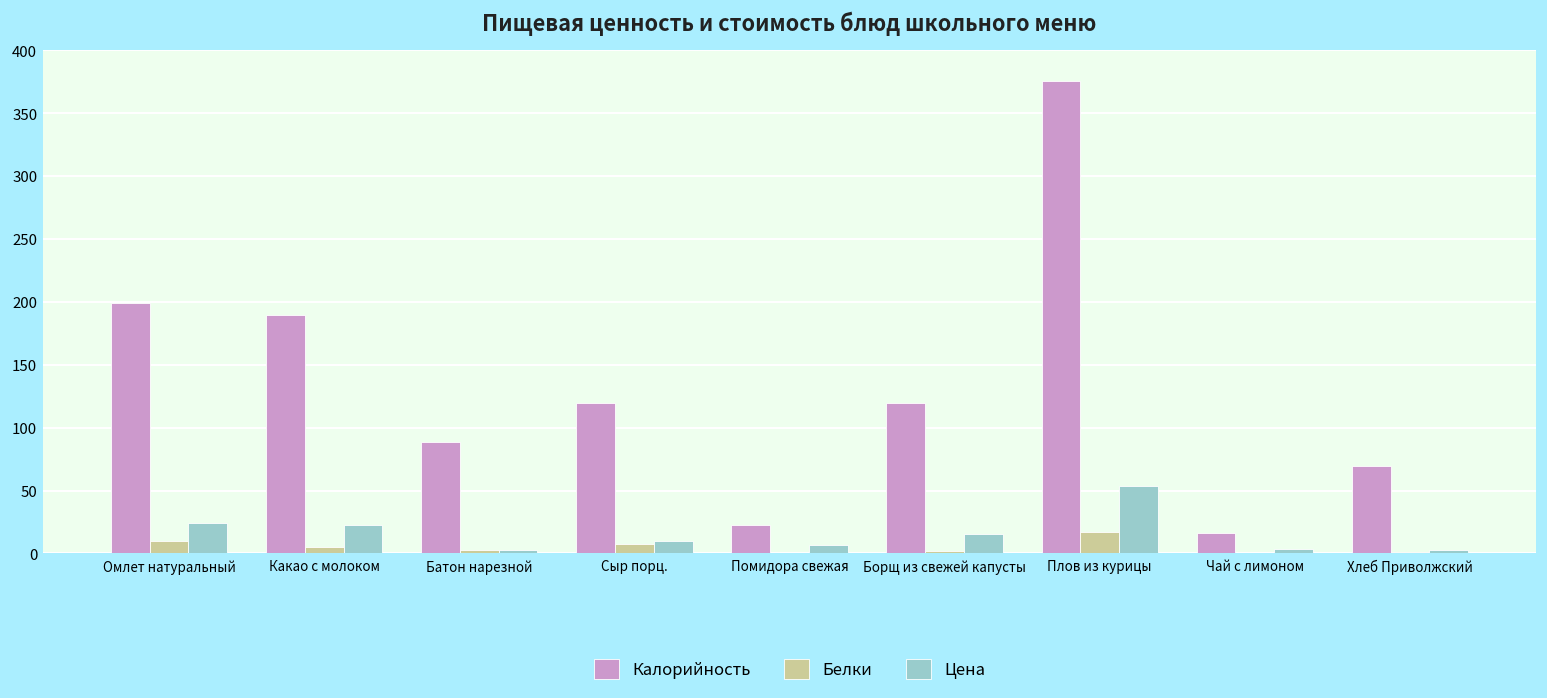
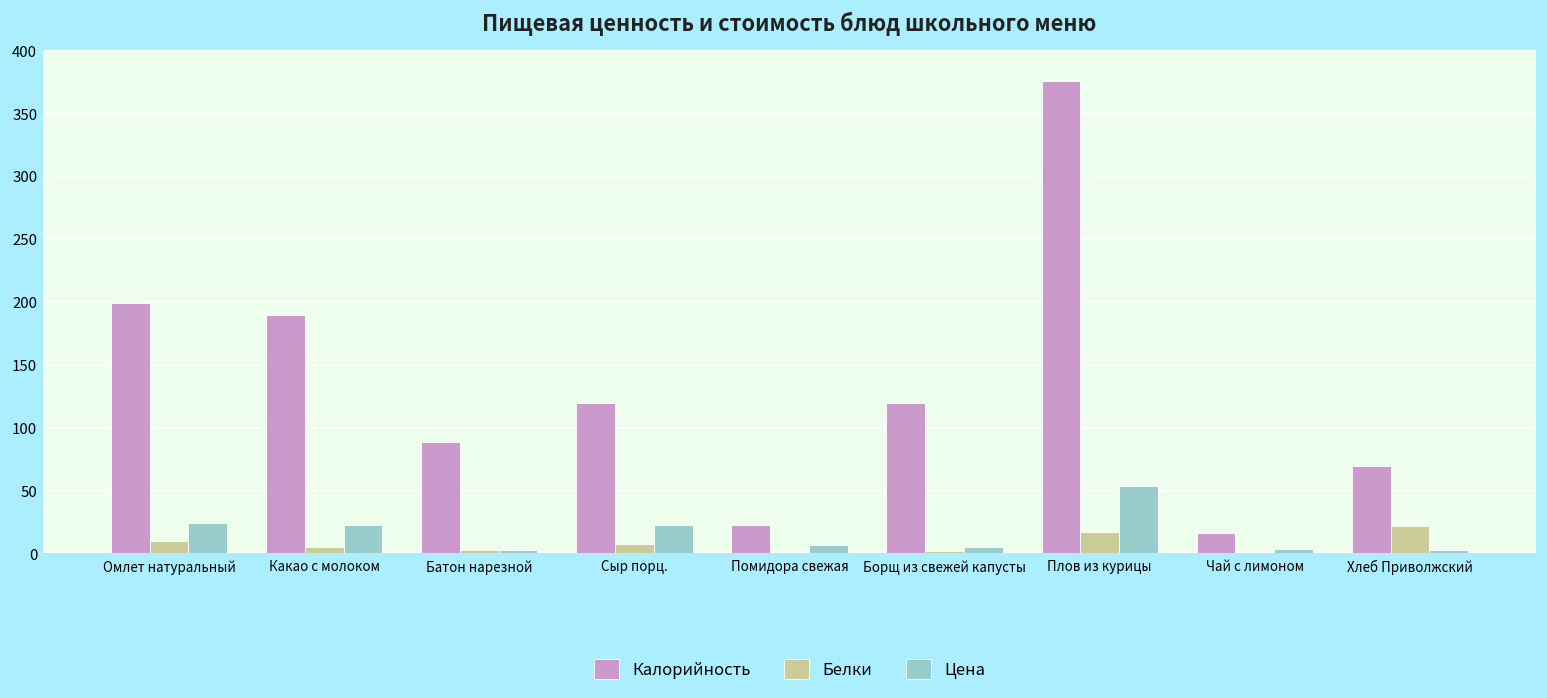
Цена, Сыр порц.: 10 -> 23
Цена, Борщ из свежей капусты: 15 -> 5
Белки, Хлеб Приволжский: 1 -> 22
